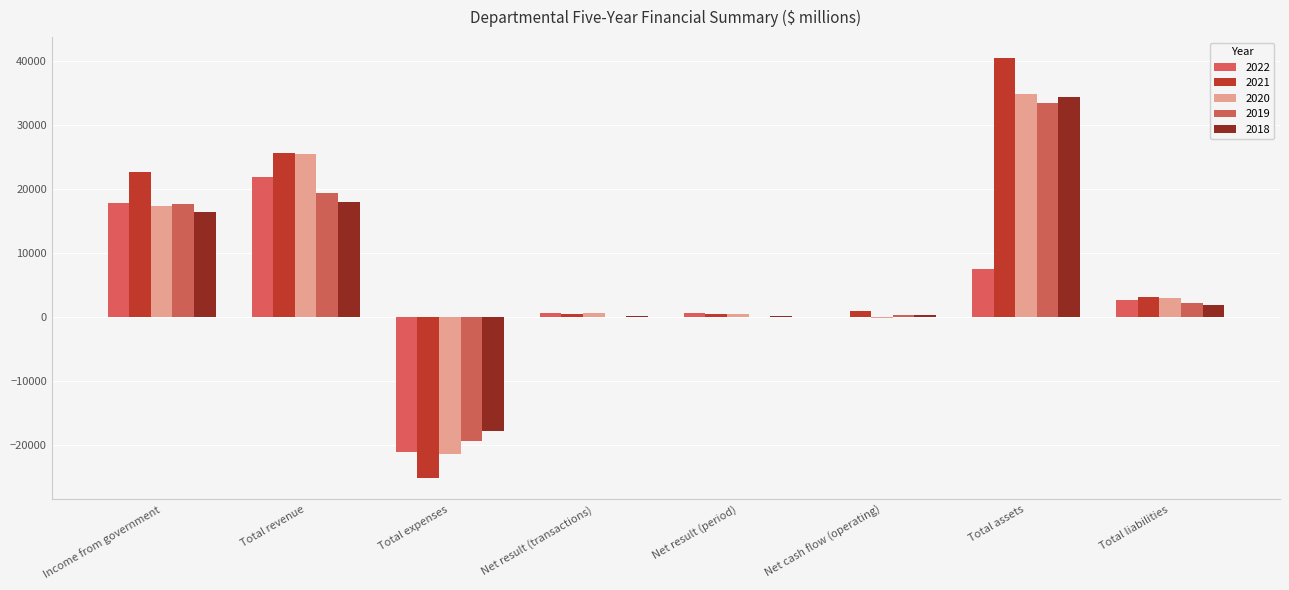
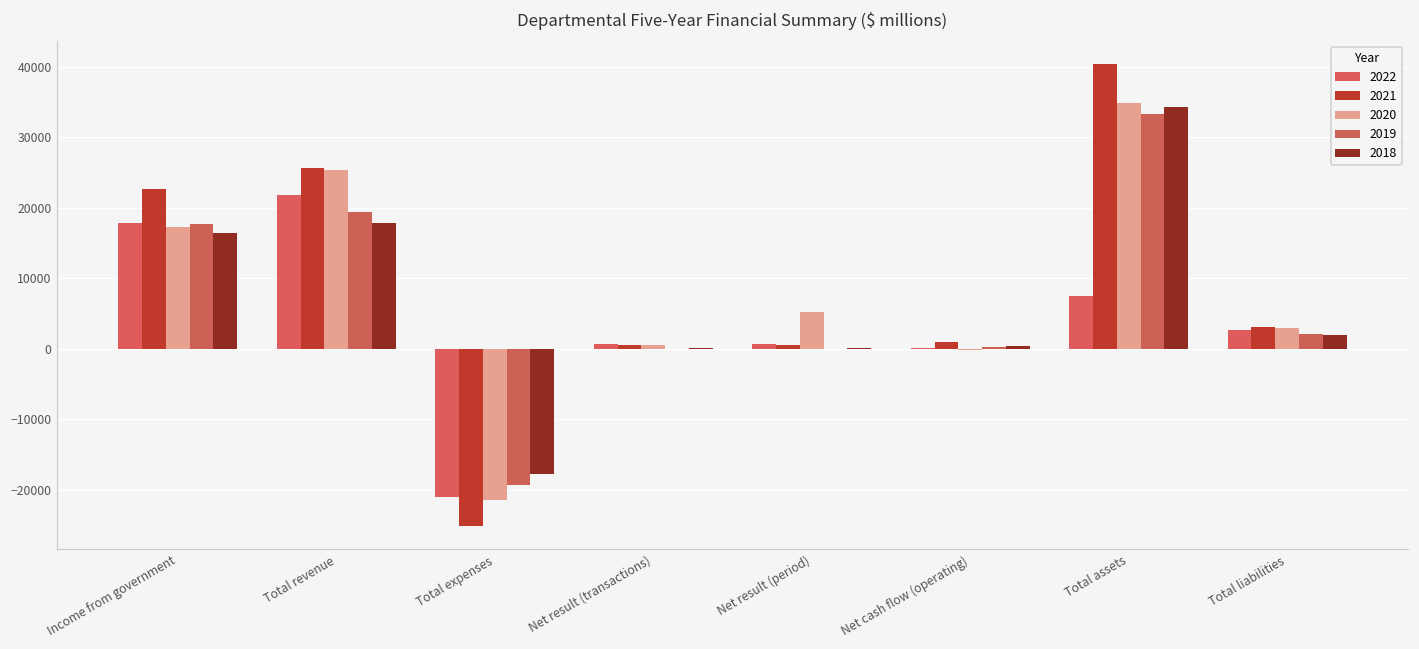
2020, Net result (period): 1000 -> 5000
